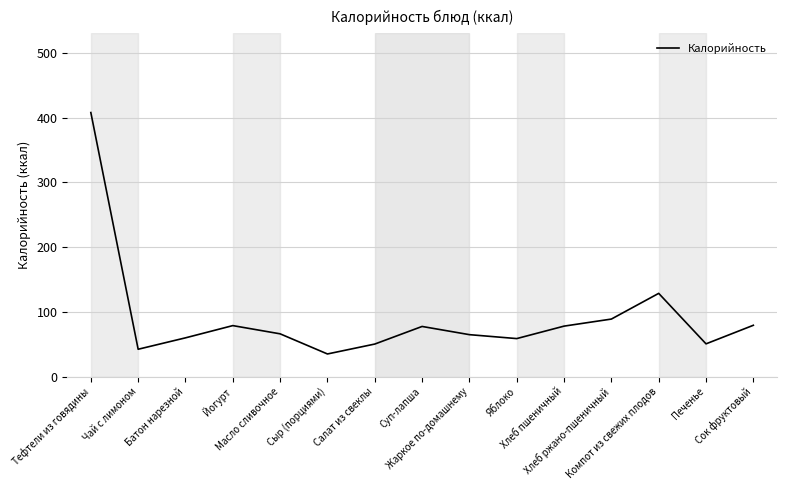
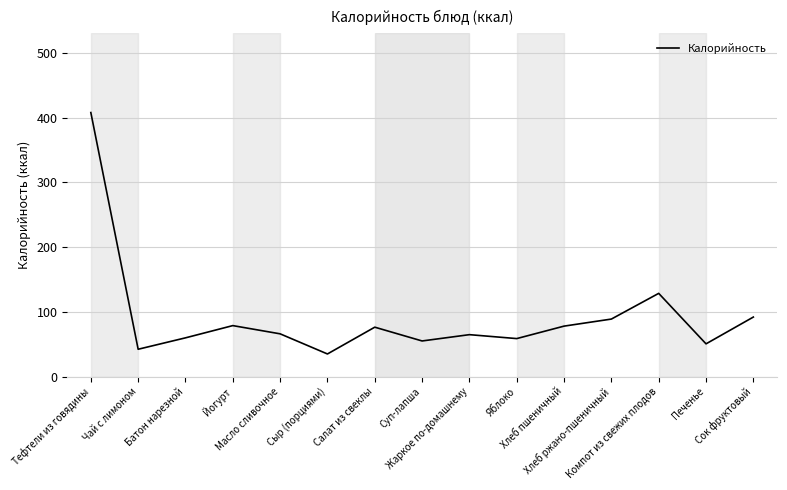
Салат из свеклы: 50 -> 80
Суп-лапша: 80 -> 60
Сок фруктовый: 80 -> 90
